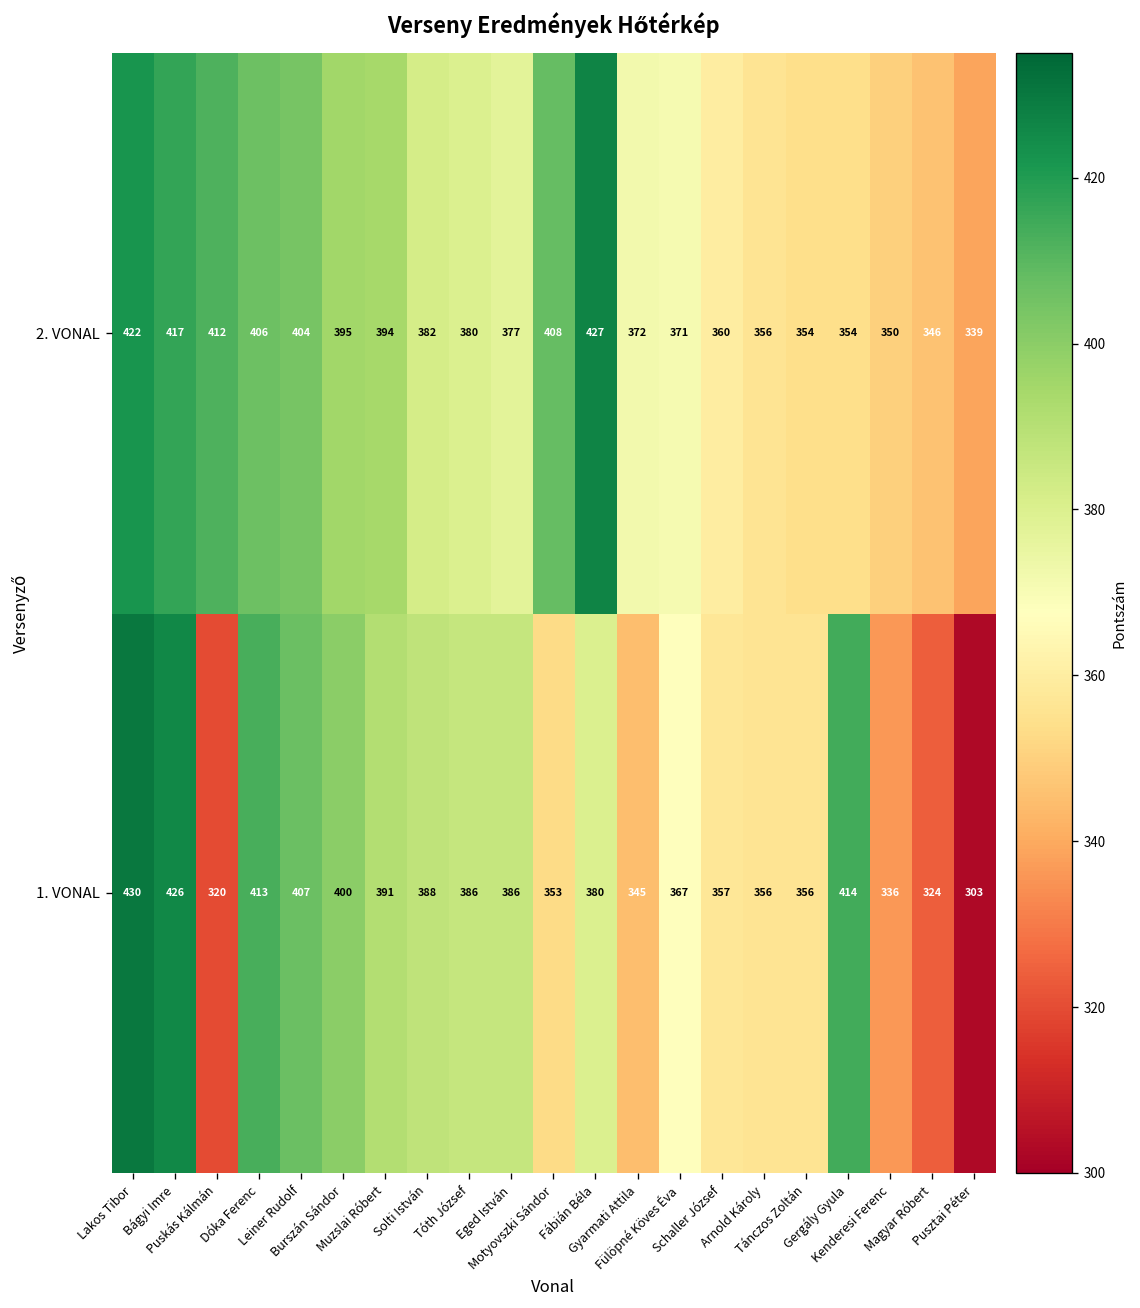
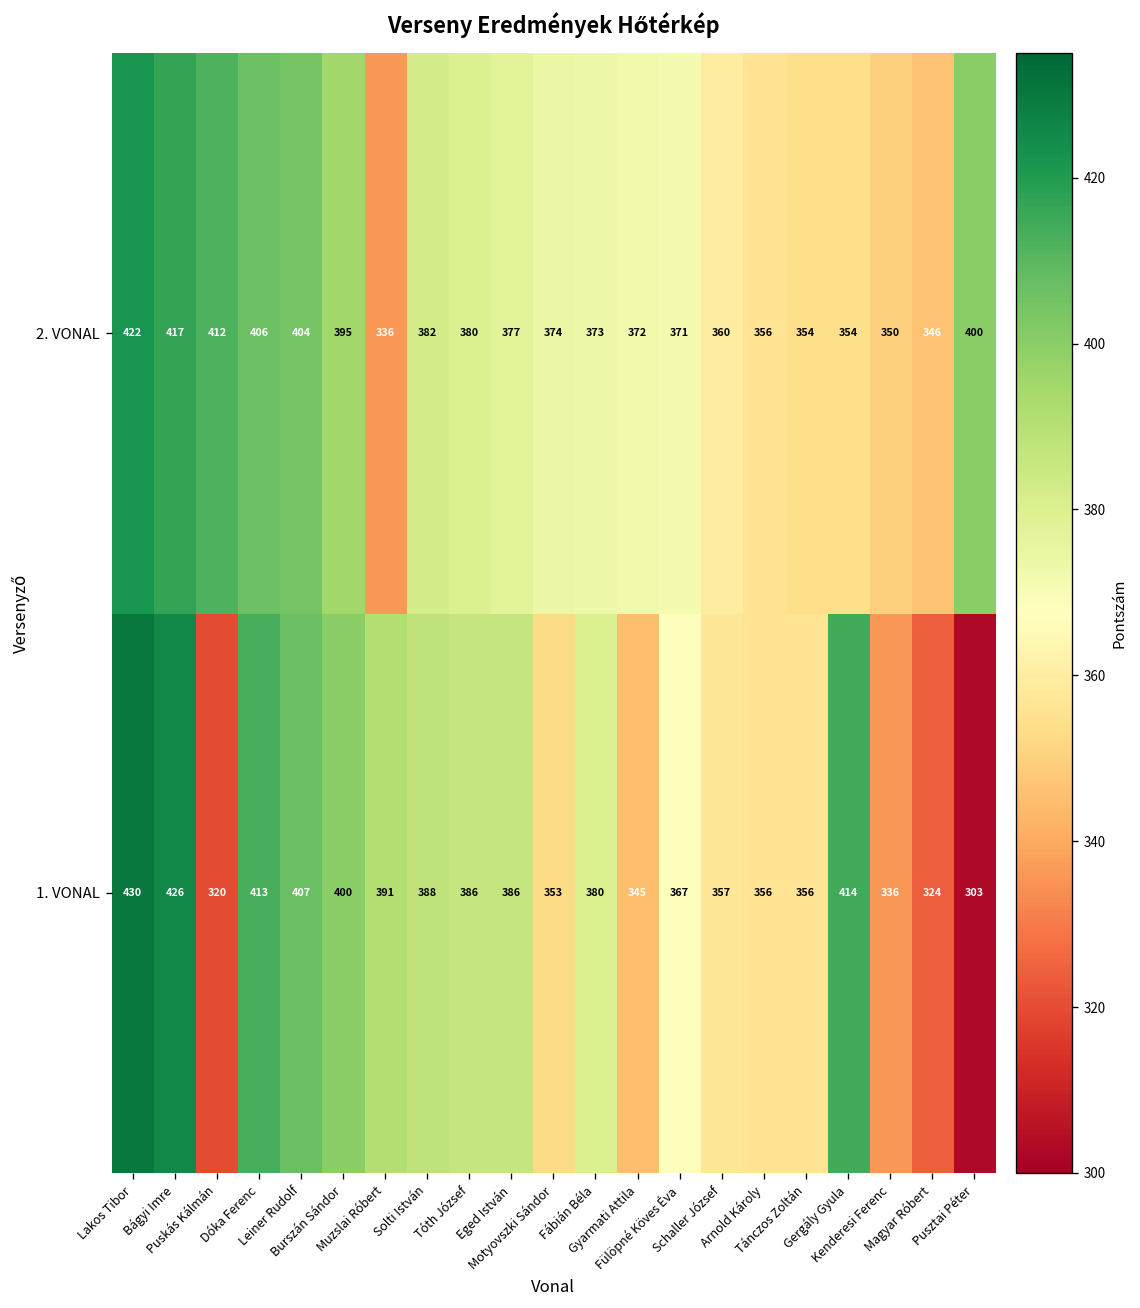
2. VONAL, Muzslai Róbert: 394 -> 336
2. VONAL, Motyovszki Sándor: 408 -> 374
2. VONAL, Fábián Béla: 427 -> 373
2. VONAL, Pusztai Péter: 339 -> 400
